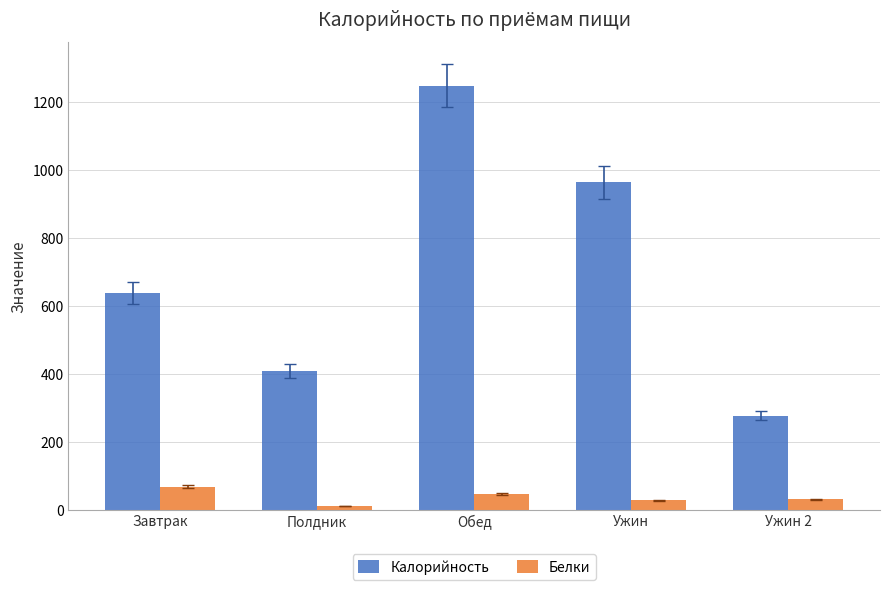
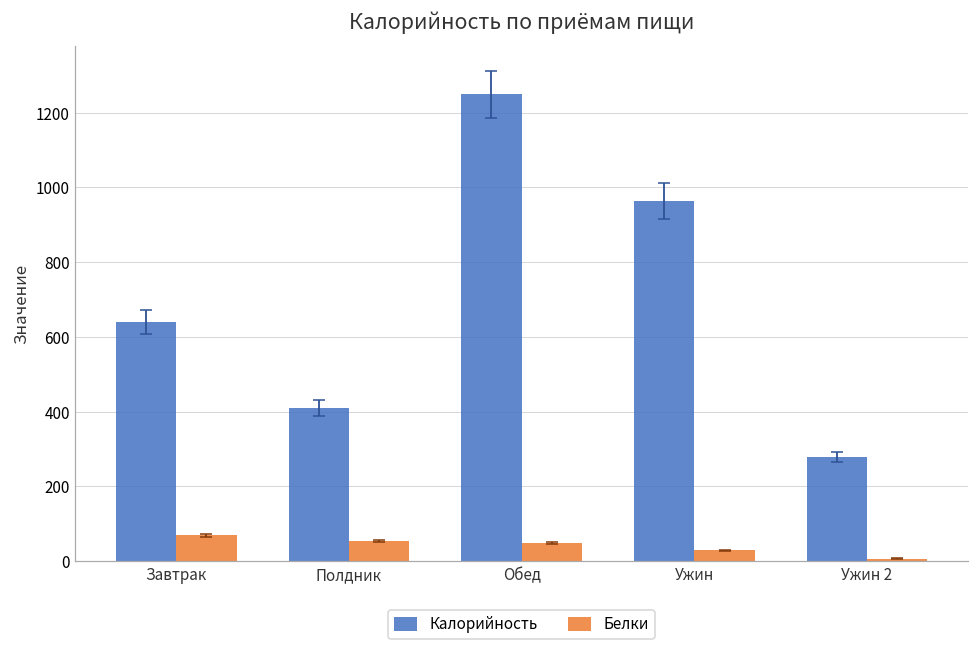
Белки, Полдник: 10 -> 50
Белки, Ужин 2: 30 -> 10
